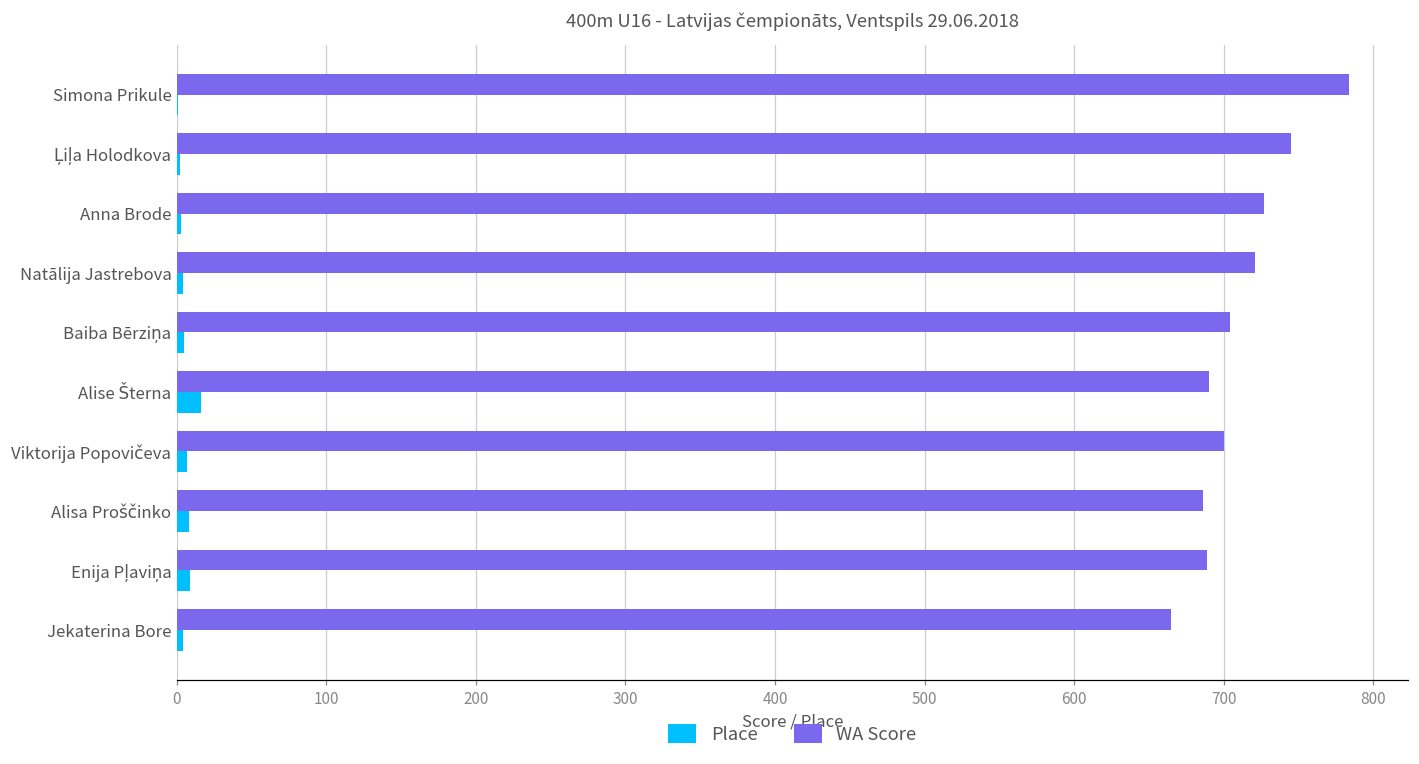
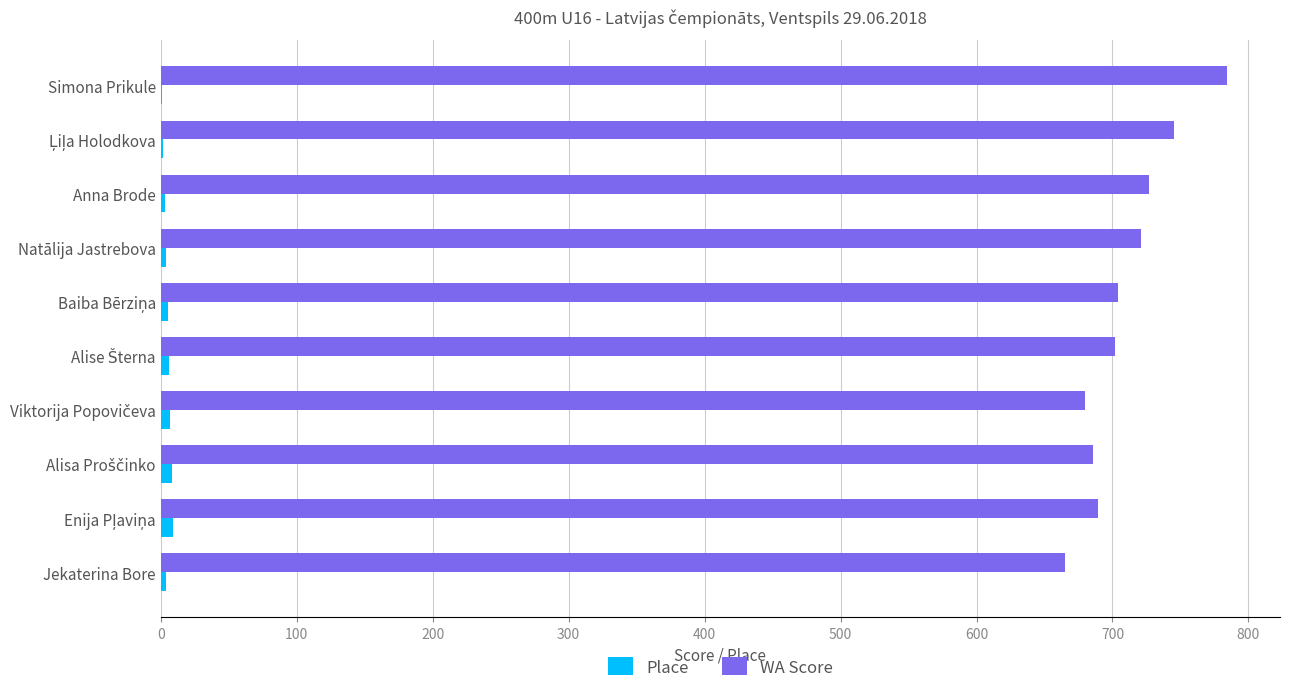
WA Score, Alise Šterna: 690 -> 702
Place, Alise Šterna: 16 -> 6
WA Score, Viktorija Popovičeva: 700 -> 680
